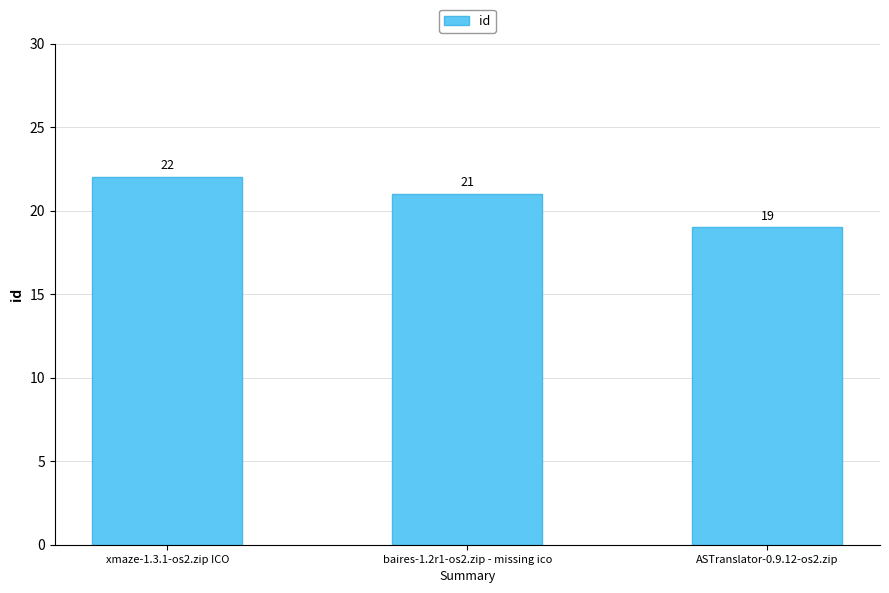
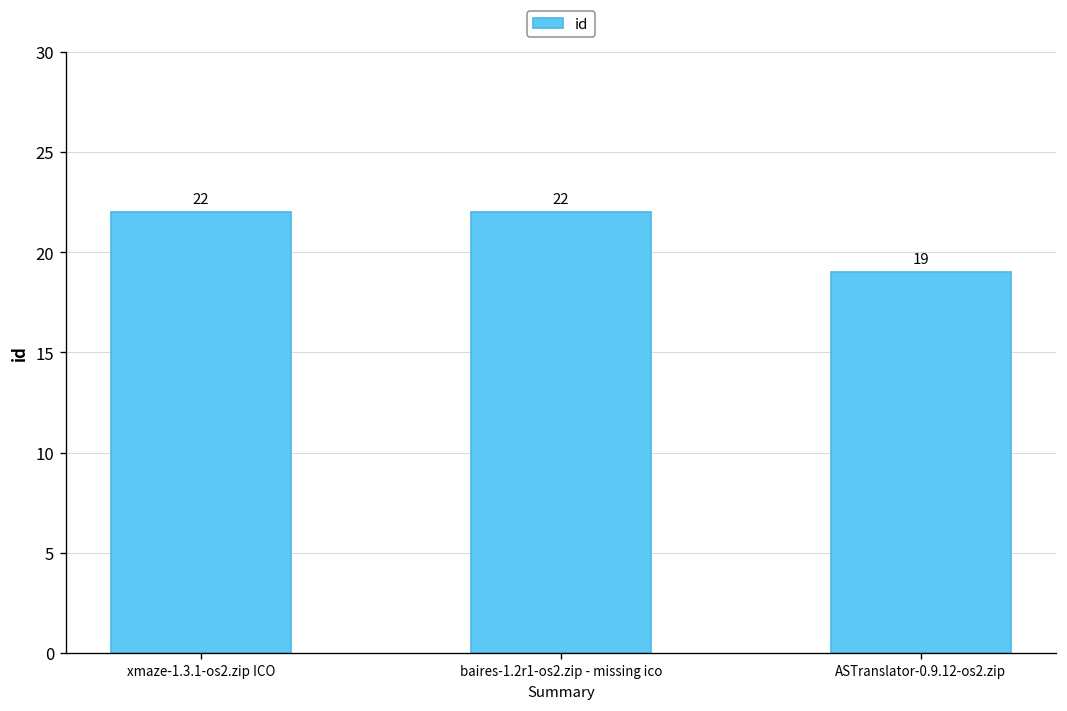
baires-1.2r1-os2.zip - missing ico: 21 -> 22
